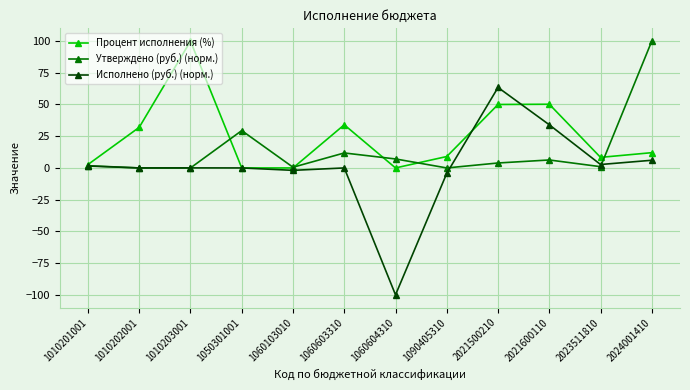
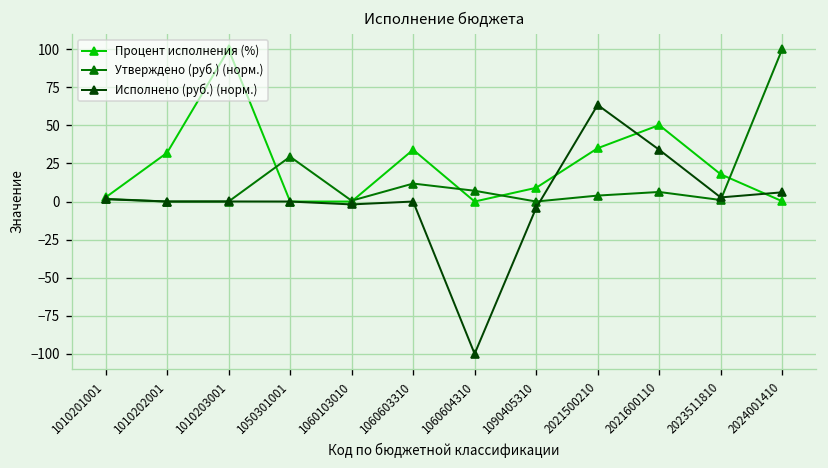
Процент исполнения (%), 2021500210: 50 -> 35
Процент исполнения (%), 2023511810: 8 -> 18
Процент исполнения (%), 2024001410: 12 -> 0
